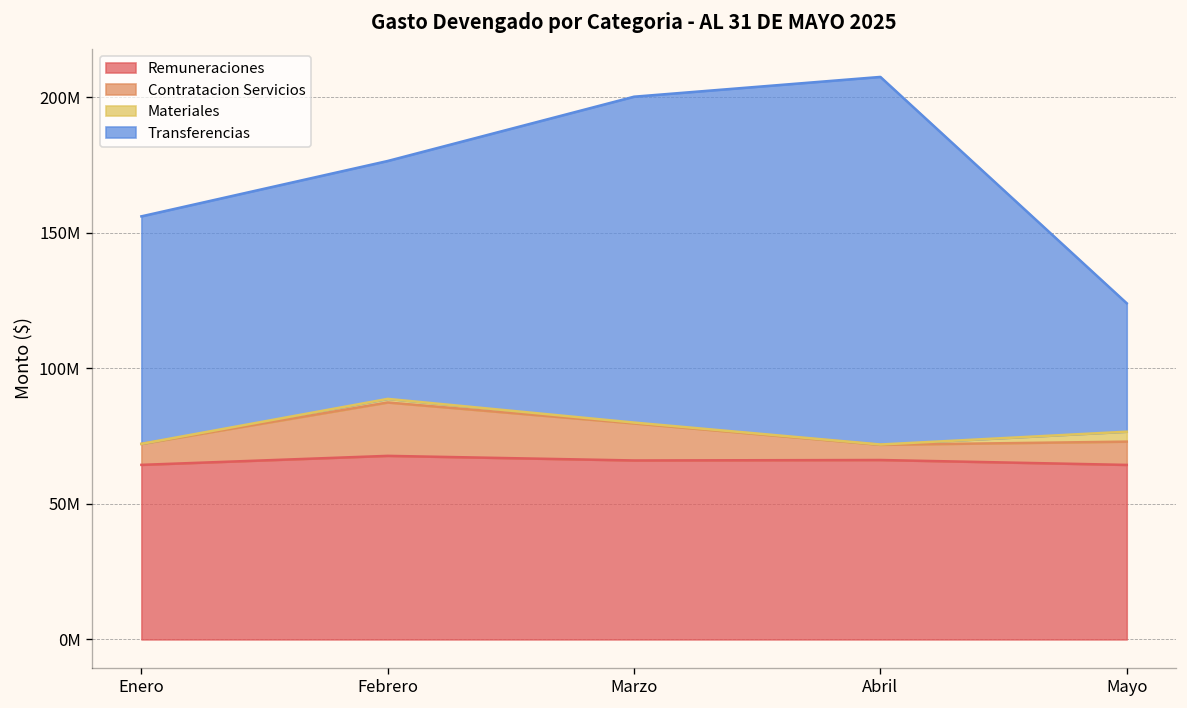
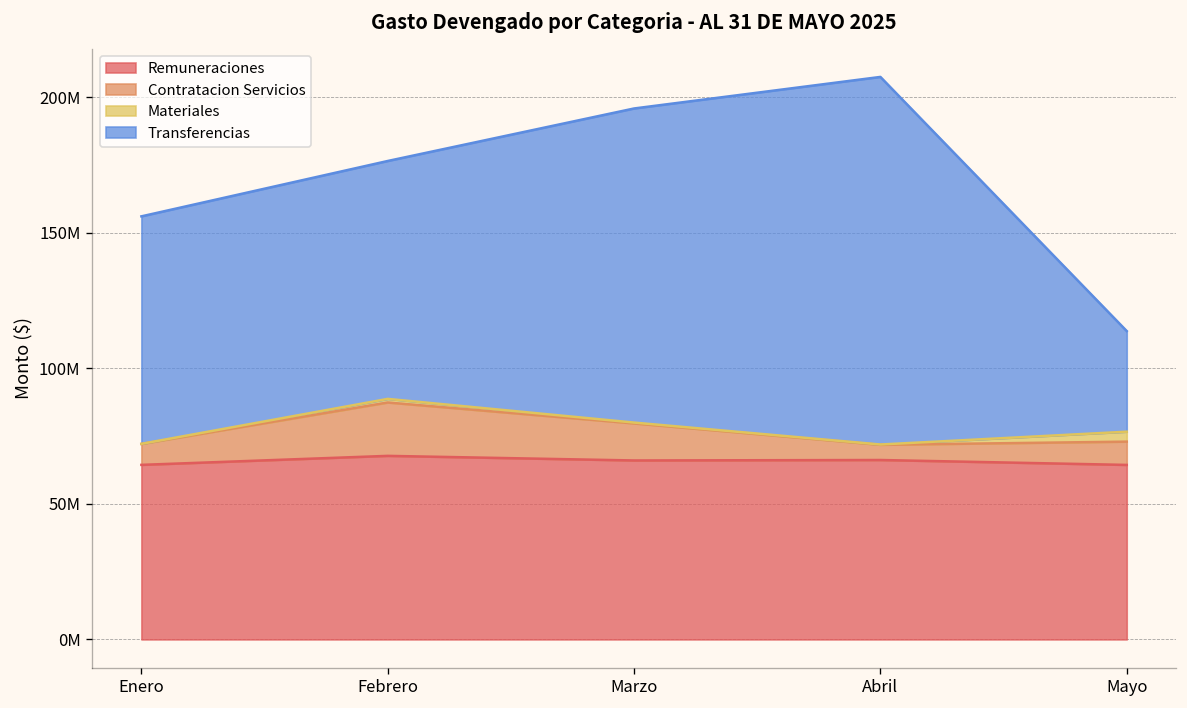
Transferencias, Marzo: 120000000 -> 116000000
Transferencias, Mayo: 47000000 -> 37000000
